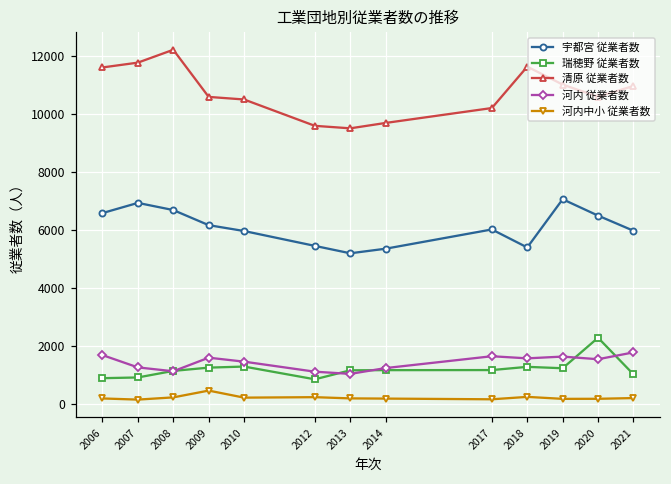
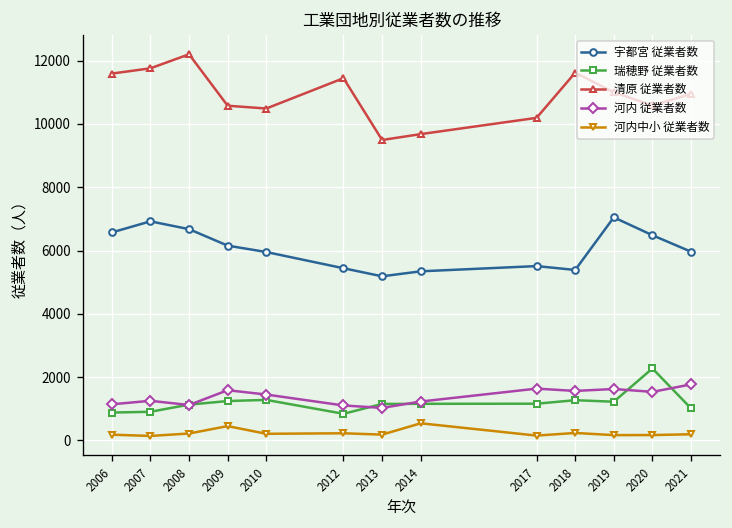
河内 従業者数, 2006: 1700 -> 1100
清原 従業者数, 2012: 9600 -> 11400
河内中小 従業者数, 2014: 200 -> 500
宇都宮 従業者数, 2017: 6000 -> 5500
